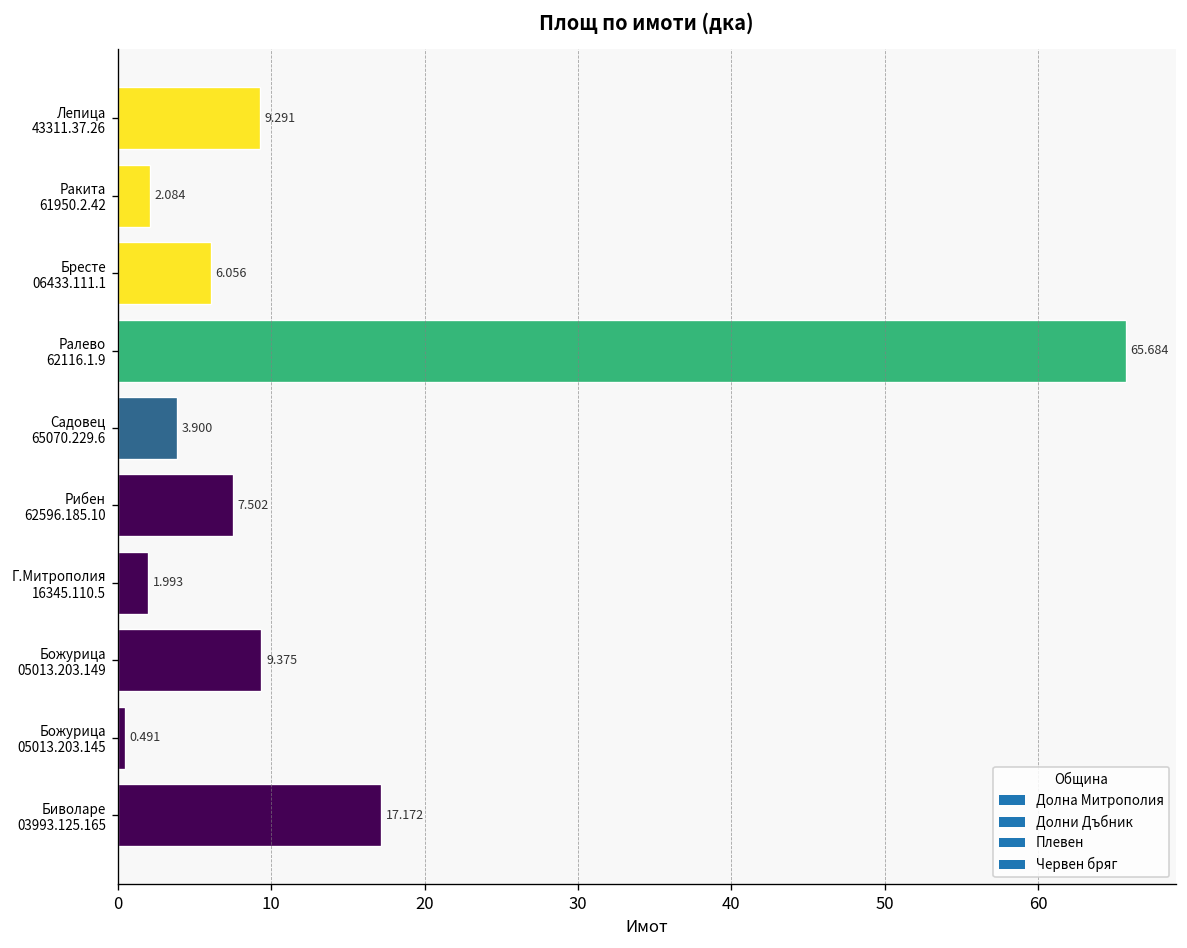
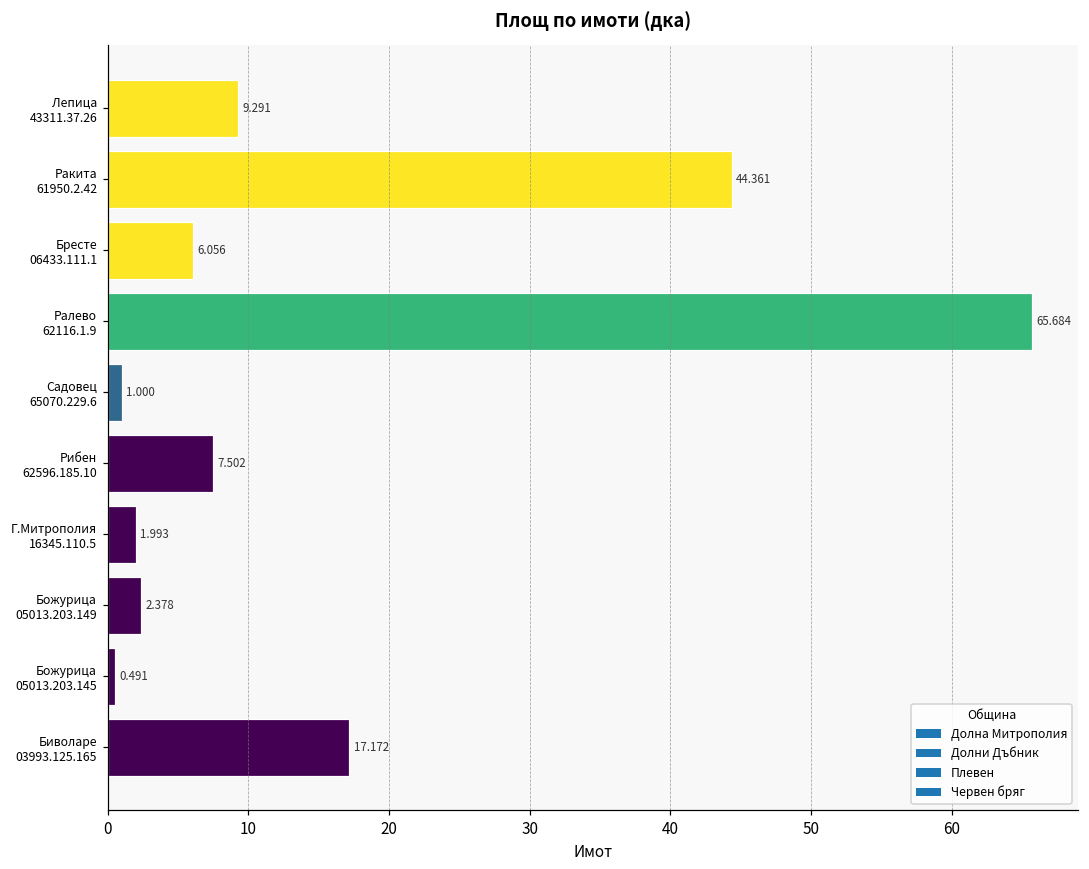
Ракита 61950.2.42: 2.084 -> 44.361
Садовец 65070.229.6: 3.900 -> 1.000
Божурица 05013.203.149: 9.375 -> 2.378
